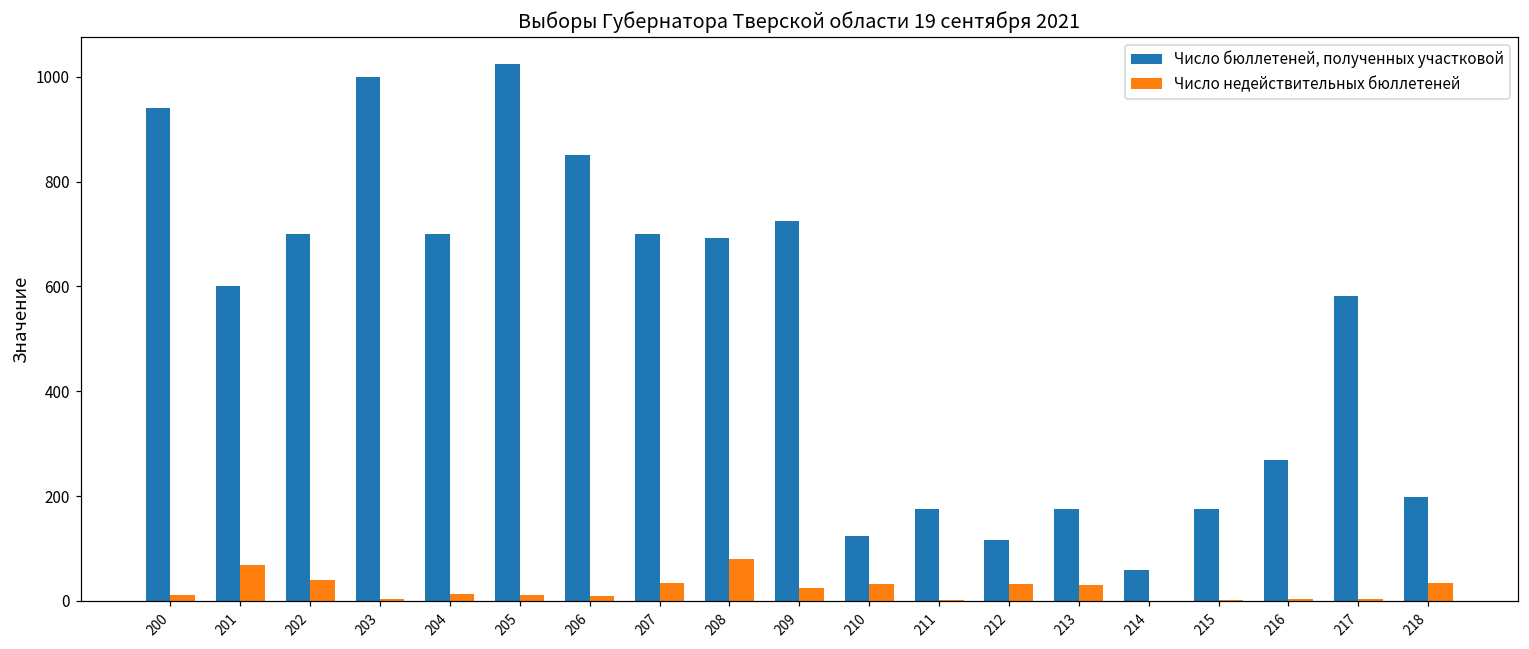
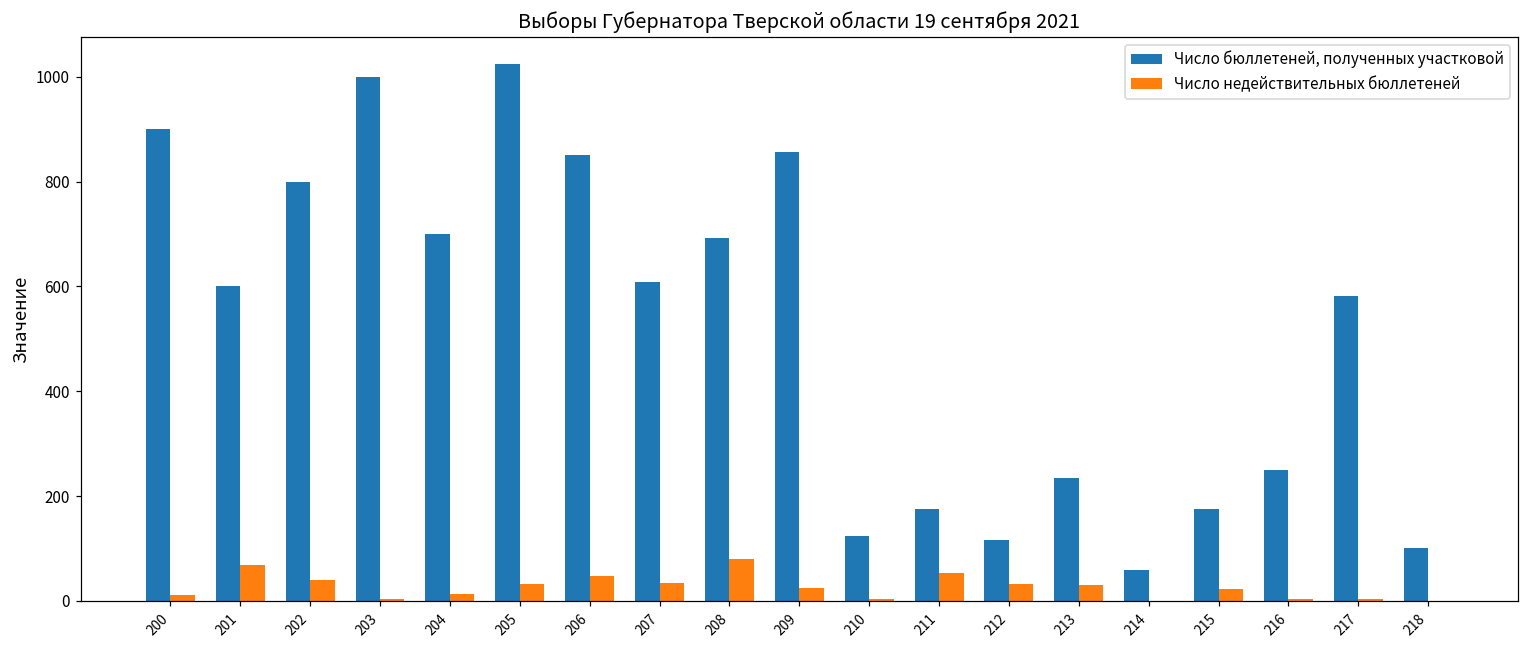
Число бюллетеней, полученных участковой, 200: 940 -> 900
Число бюллетеней, полученных участковой, 202: 700 -> 800
Число недействительных бюллетеней, 205: 10 -> 30
Число недействительных бюллетеней, 206: 10 -> 50
Число бюллетеней, полученных участковой, 207: 700 -> 610
Число бюллетеней, полученных участковой, 209: 730 -> 860
Число недействительных бюллетеней, 210: 30 -> 0
Число недействительных бюллетеней, 211: 0 -> 50
Число бюллетеней, полученных участковой, 213: 180 -> 240
Число недействительных бюллетеней, 215: 0 -> 20
Число бюллетеней, полученных участковой, 216: 270 -> 250
Число бюллетеней, полученных участковой, 218: 200 -> 100
Число недействительных бюллетеней, 218: 40 -> 0
